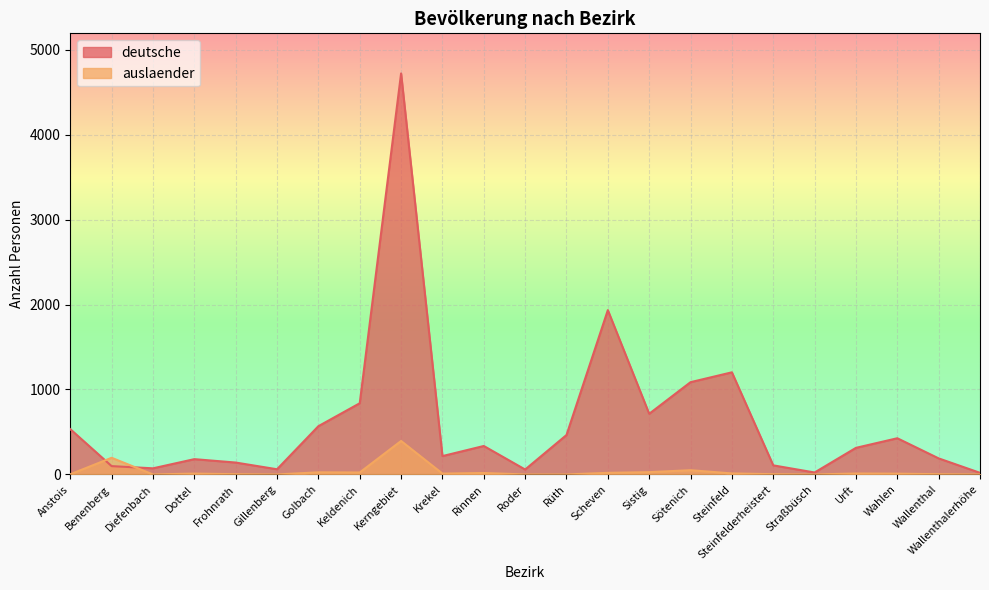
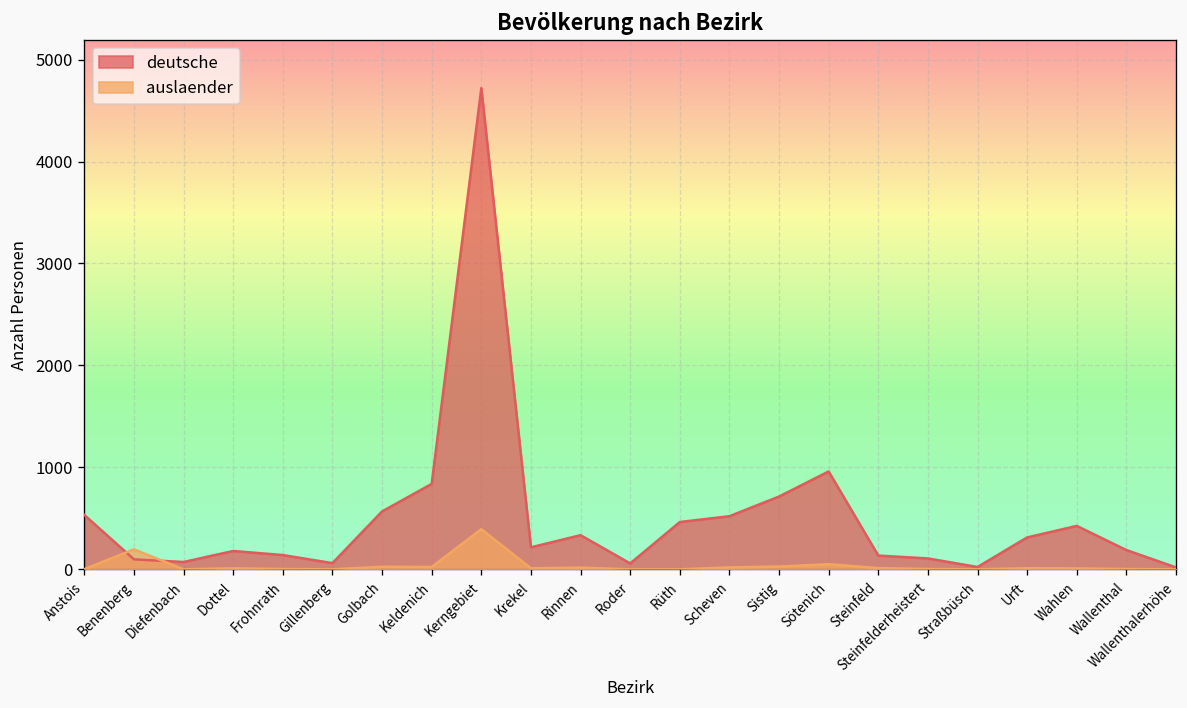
deutsche, Scheven: 1900 -> 500
deutsche, Sötenich: 1100 -> 1000
deutsche, Steinfeld: 1200 -> 100
